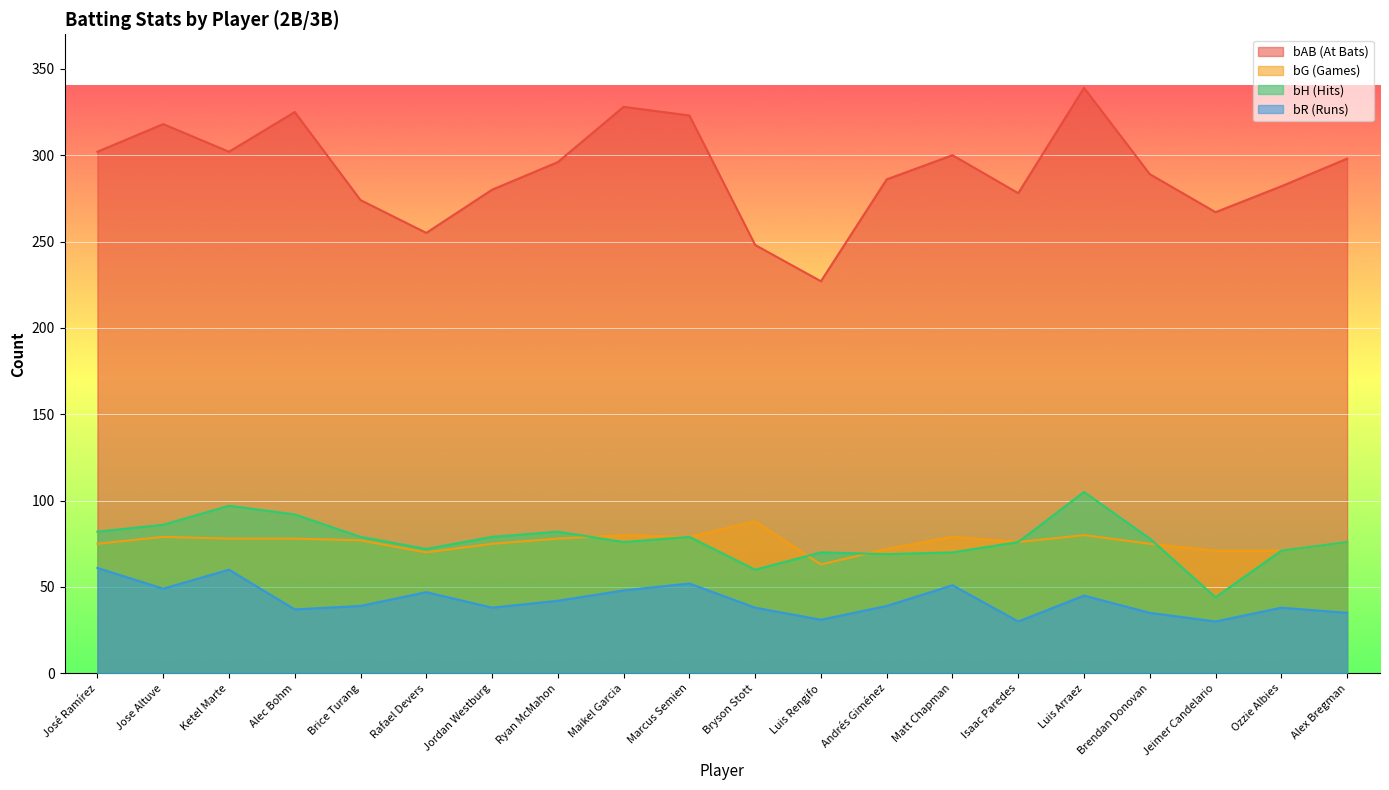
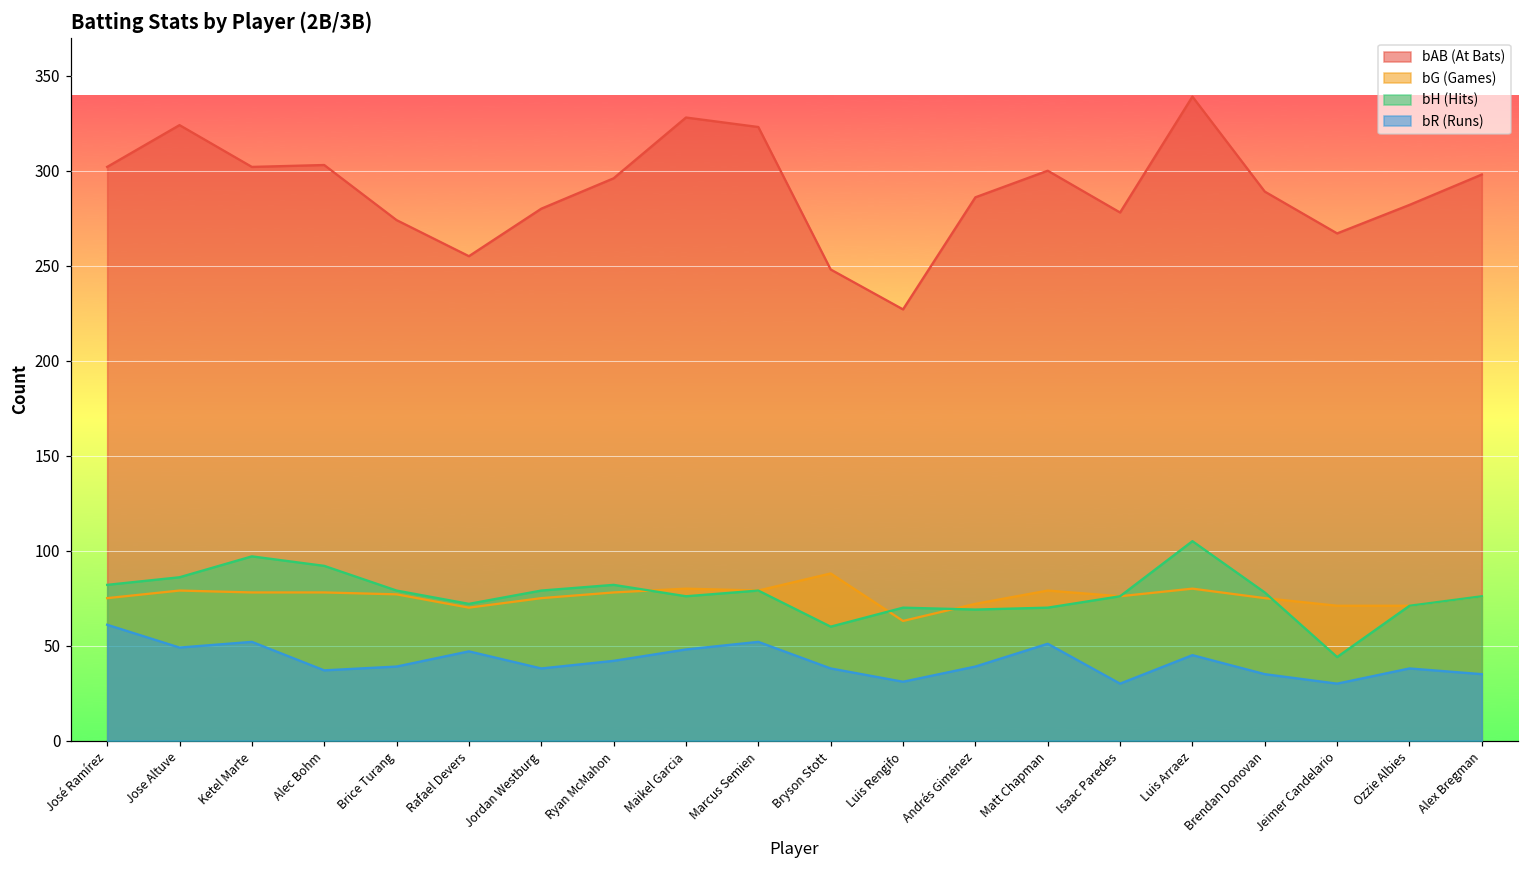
bAB (At Bats), Jose Altuve: 318 -> 324
bR (Runs), Ketel Marte: 60 -> 52
bAB (At Bats), Alec Bohm: 325 -> 303
